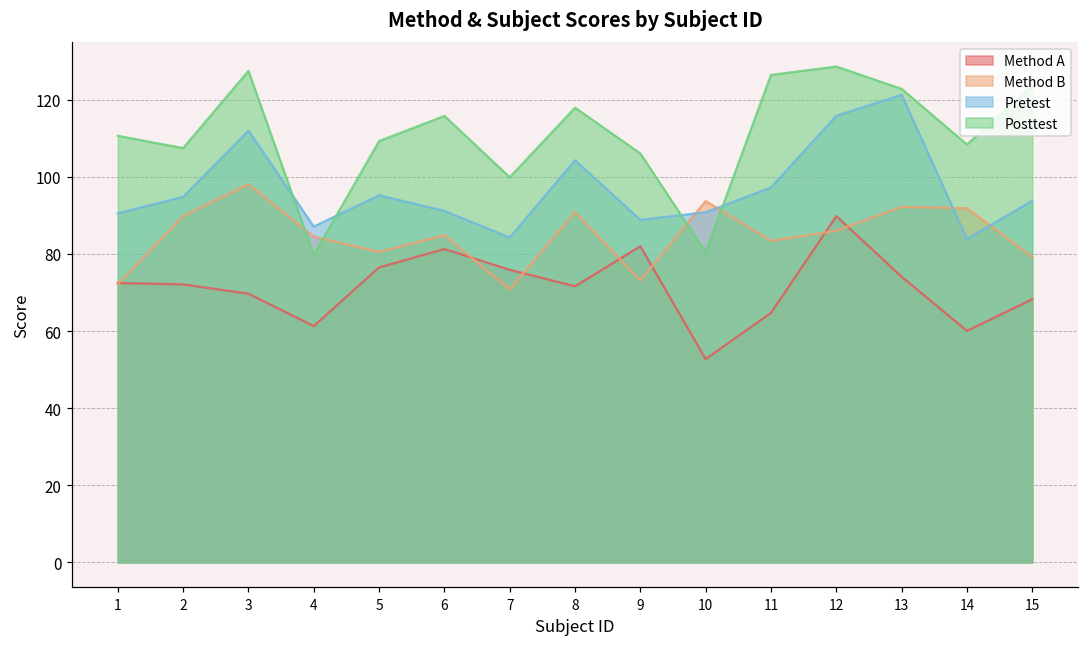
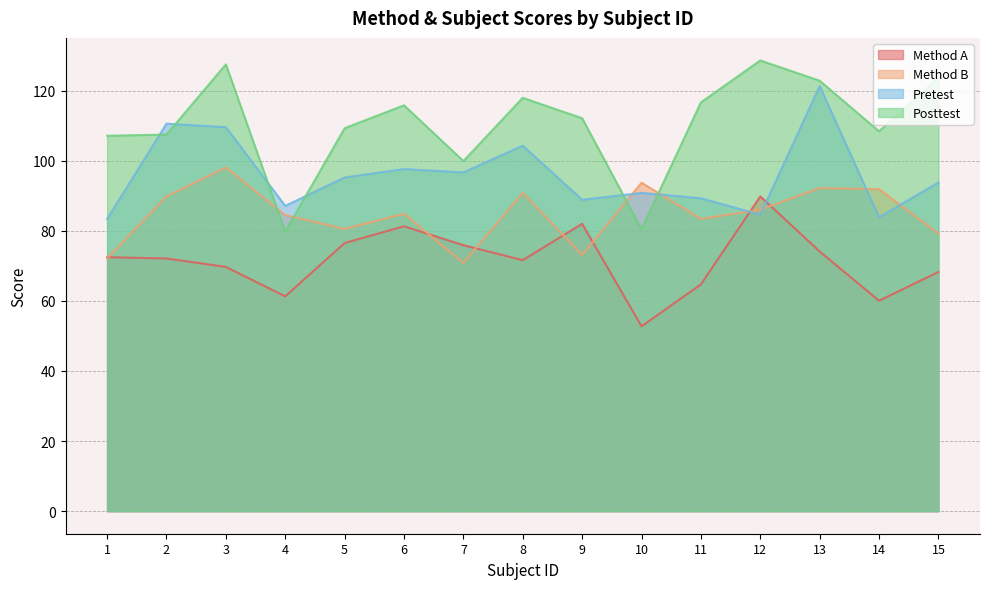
Pretest, 1: 91 -> 83
Posttest, 1: 111 -> 107
Pretest, 2: 95 -> 111
Pretest, 3: 112 -> 110
Pretest, 6: 91 -> 98
Pretest, 7: 84 -> 97
Posttest, 9: 106 -> 112
Pretest, 11: 97 -> 89
Posttest, 11: 126 -> 117
Pretest, 12: 116 -> 85
